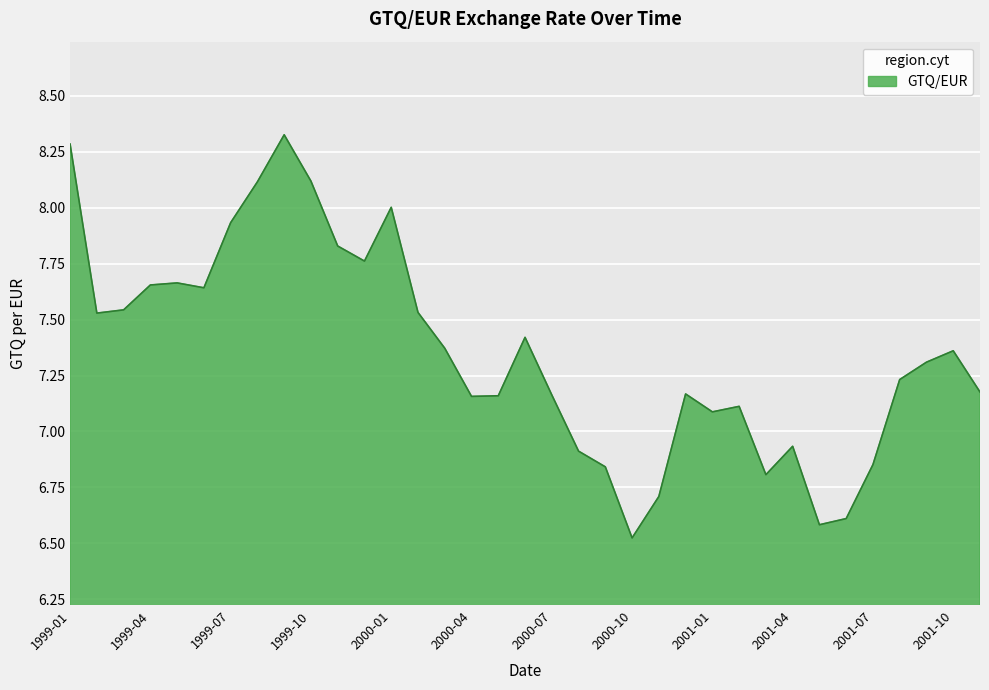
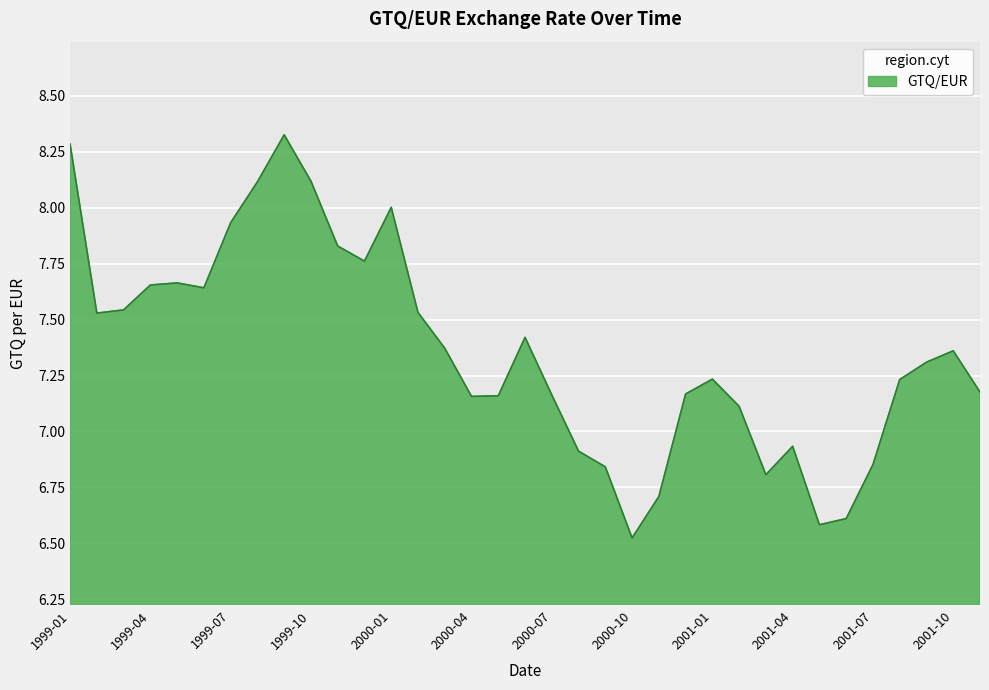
2001-01: 7.09 -> 7.23
